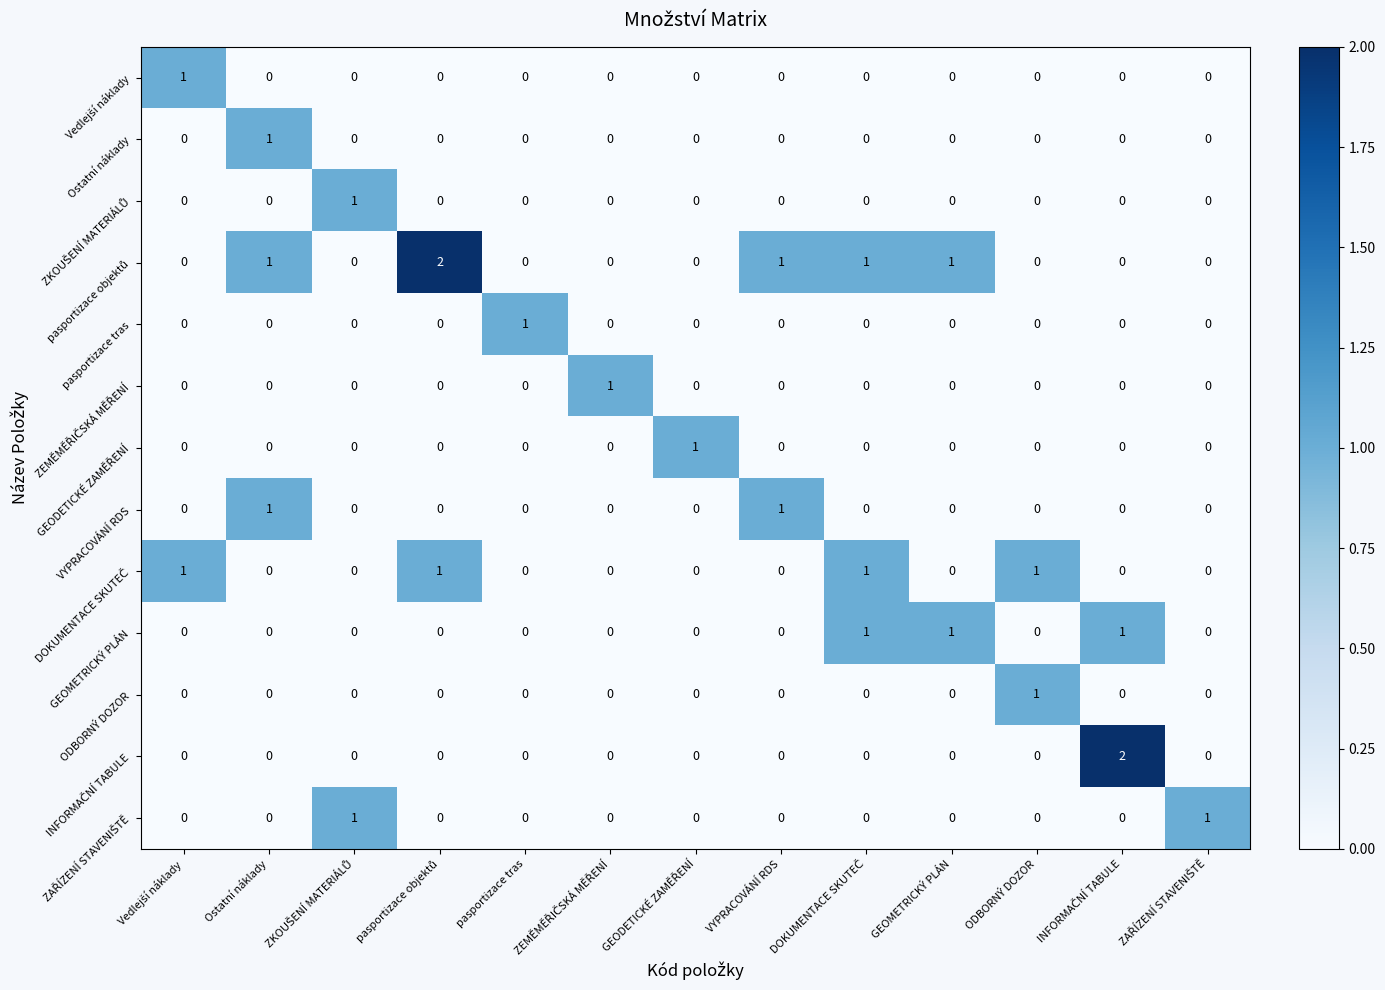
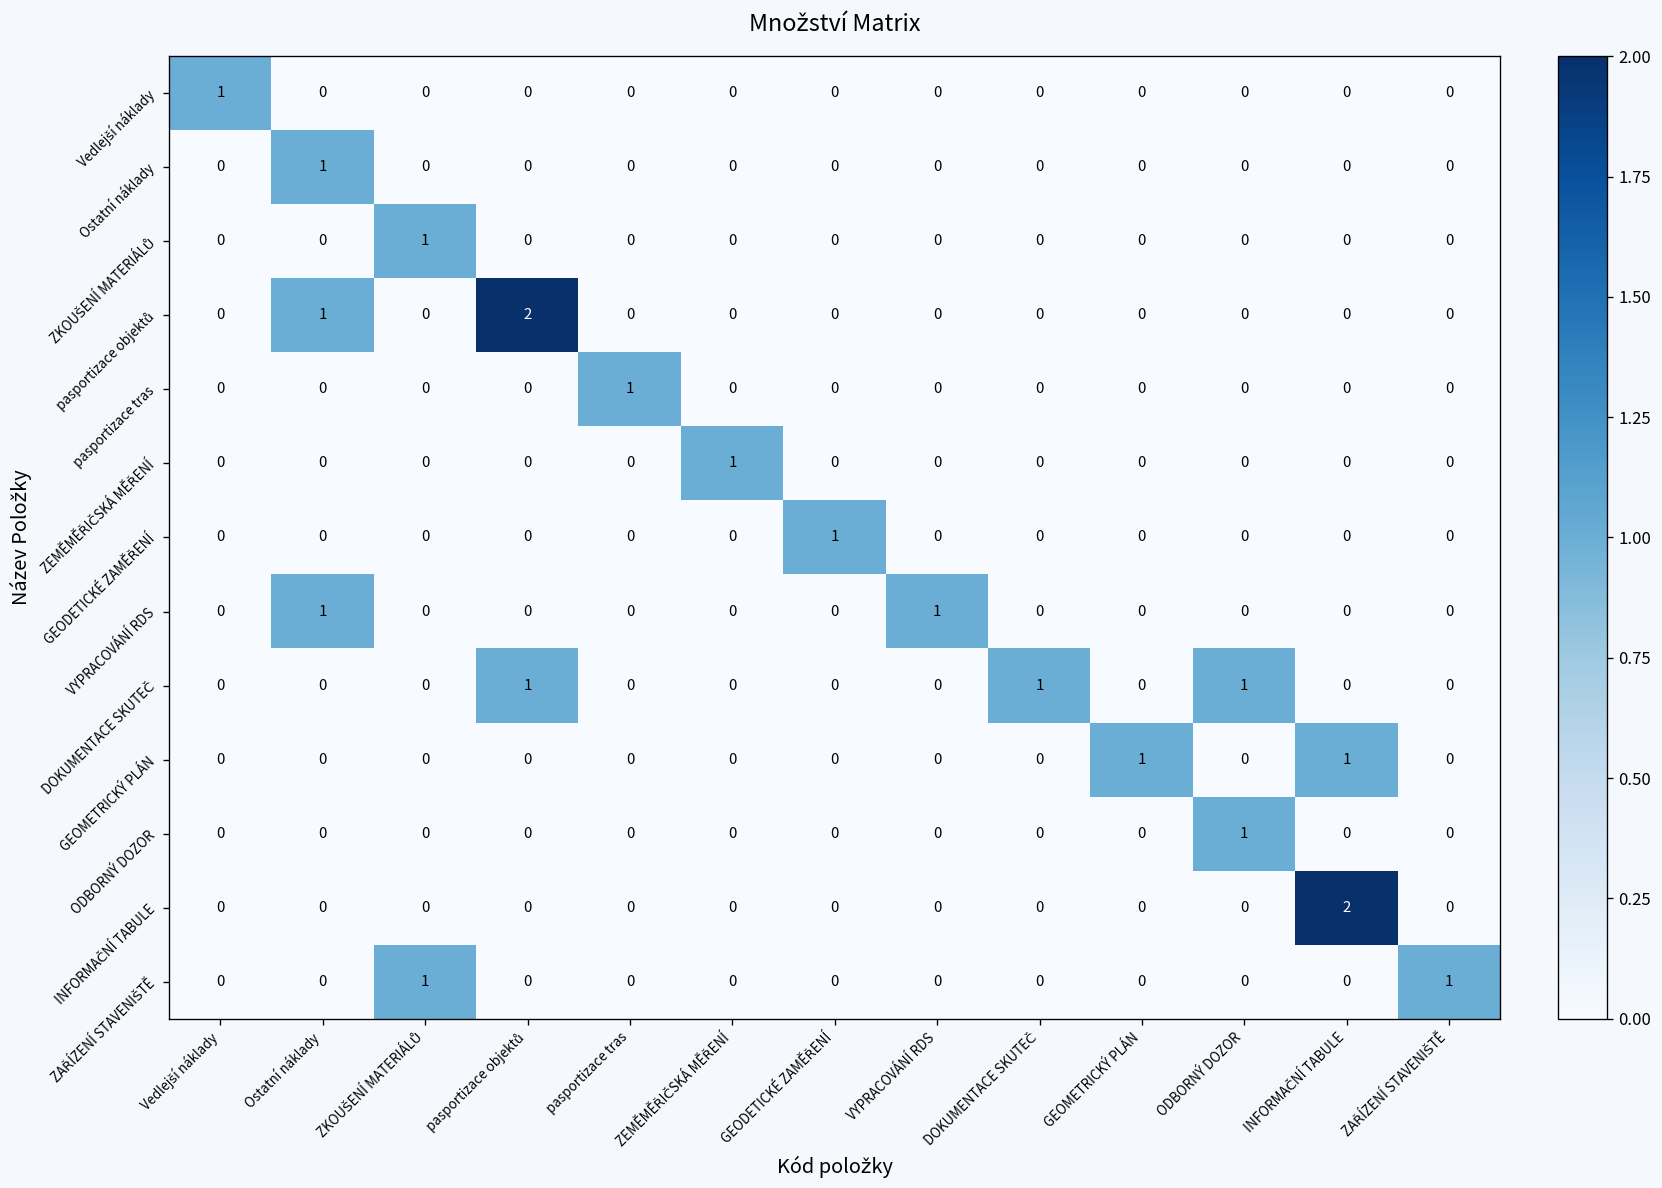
pasportizace objektů, VYPRACOVÁNÍ RDS: 1 -> 0
pasportizace objektů, DOKUMENTACE SKUTEČ: 1 -> 0
pasportizace objektů, GEOMETRICKÝ PLÁN: 1 -> 0
DOKUMENTACE SKUTEČ, Vedlejší náklady: 1 -> 0
GEOMETRICKÝ PLÁN, DOKUMENTACE SKUTEČ: 1 -> 0
